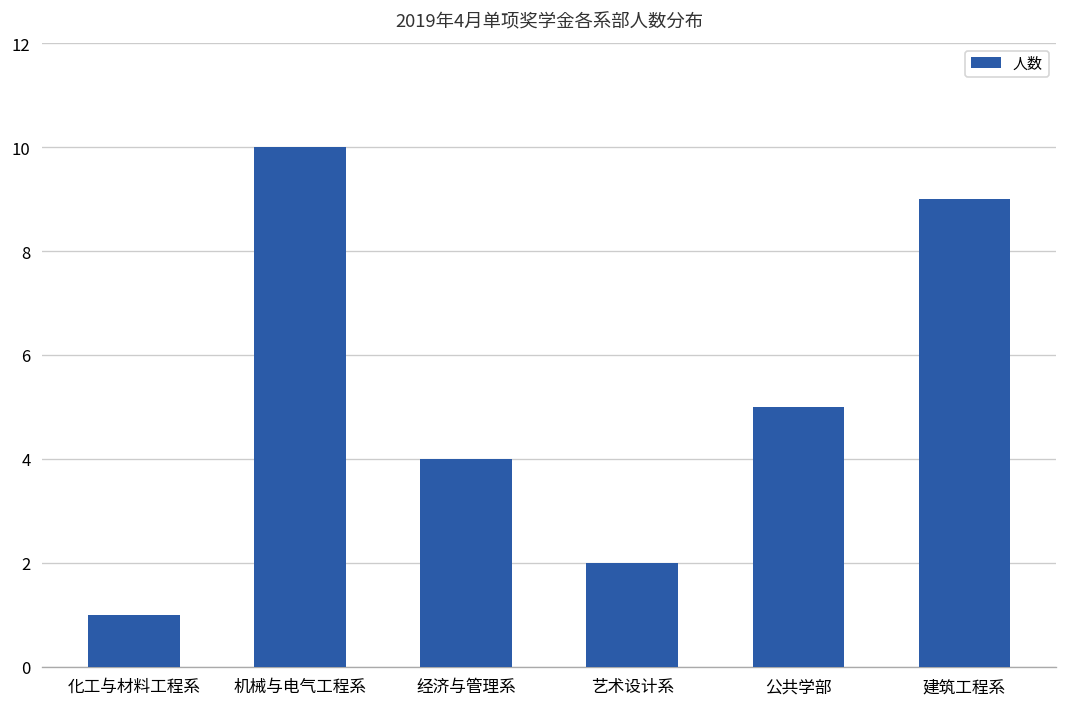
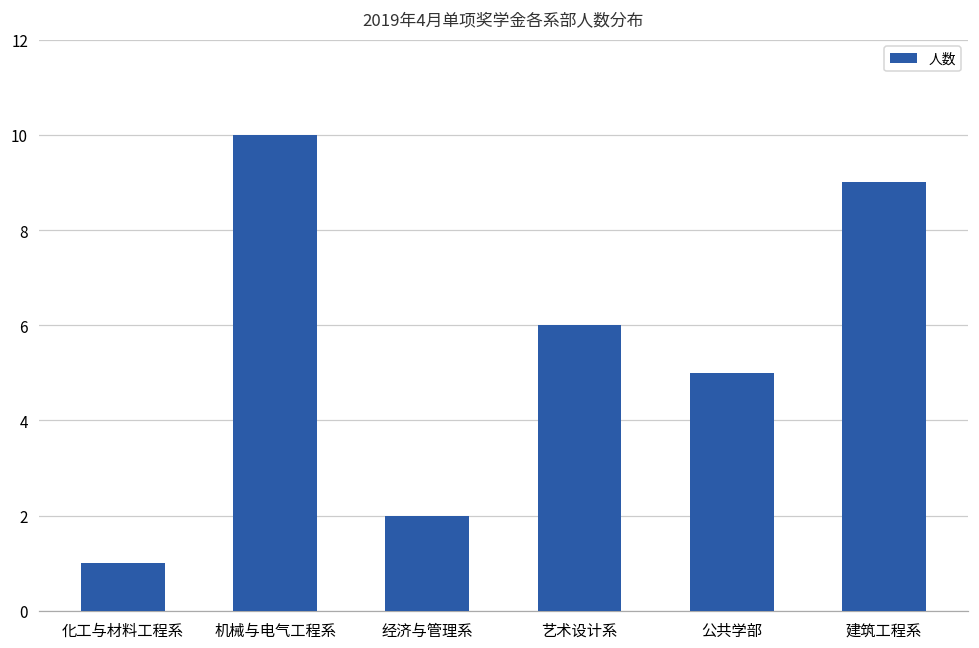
经济与管理系: 4 -> 2
艺术设计系: 2 -> 6
